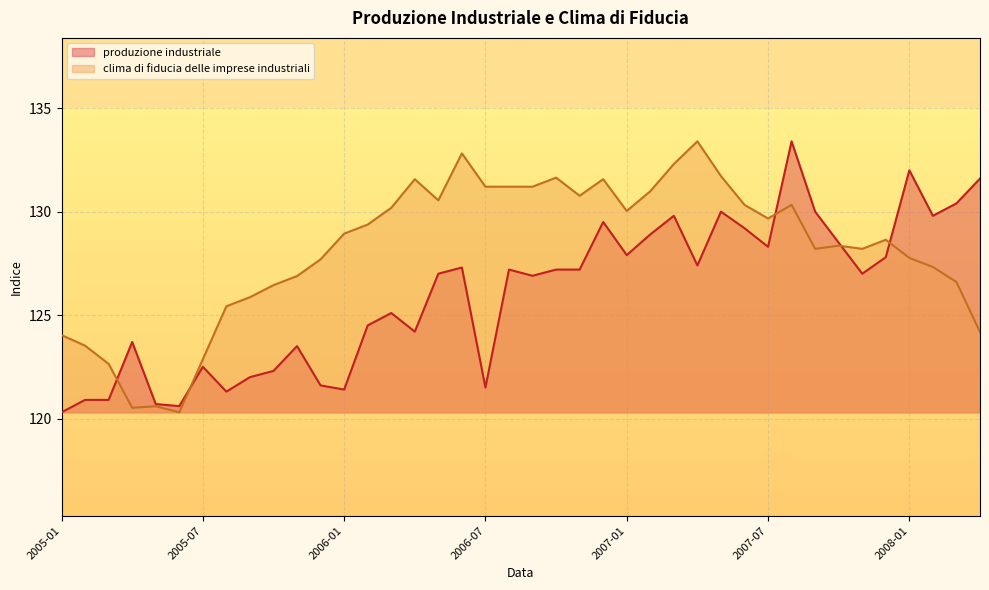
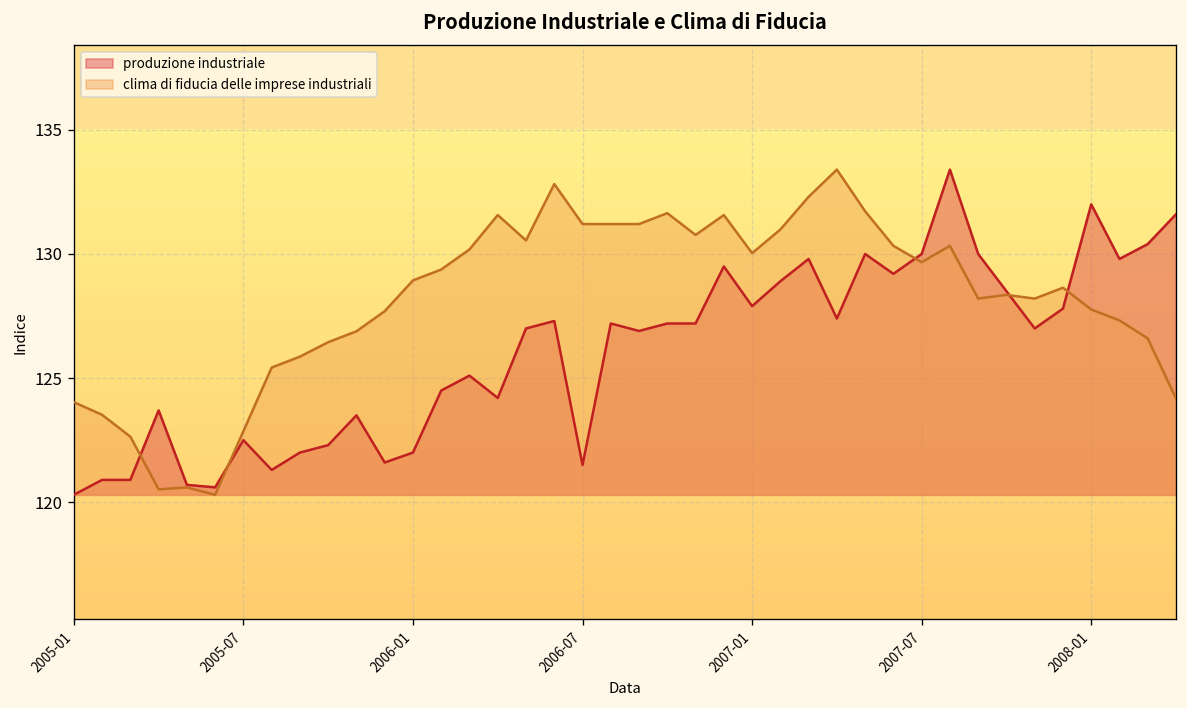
produzione industriale, 2006-01: 121.4 -> 122.0
produzione industriale, 2007-07: 128.3 -> 130.0
